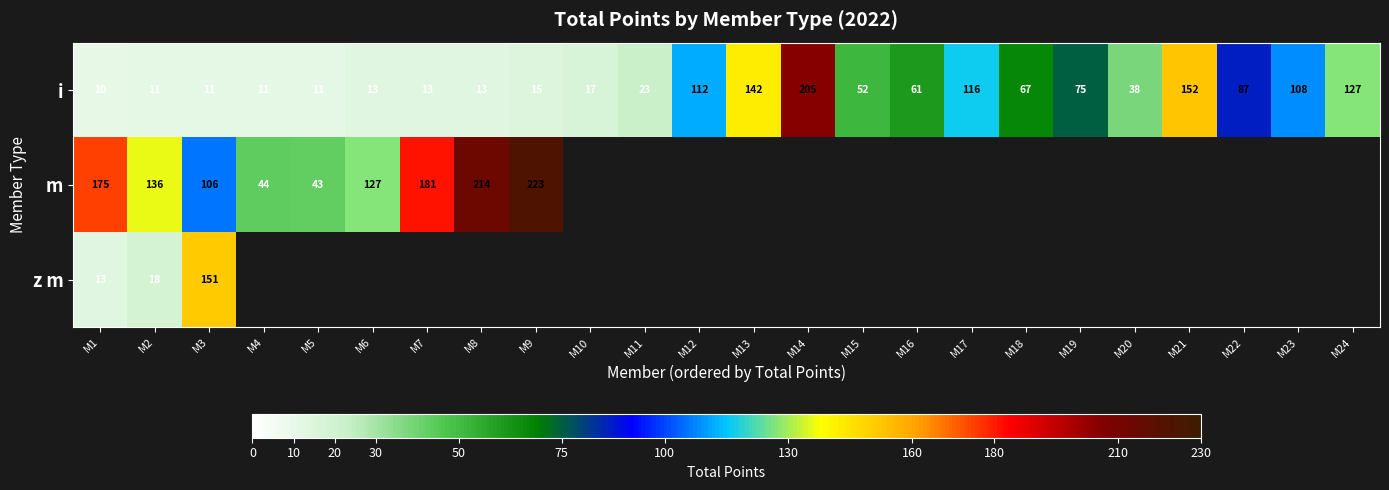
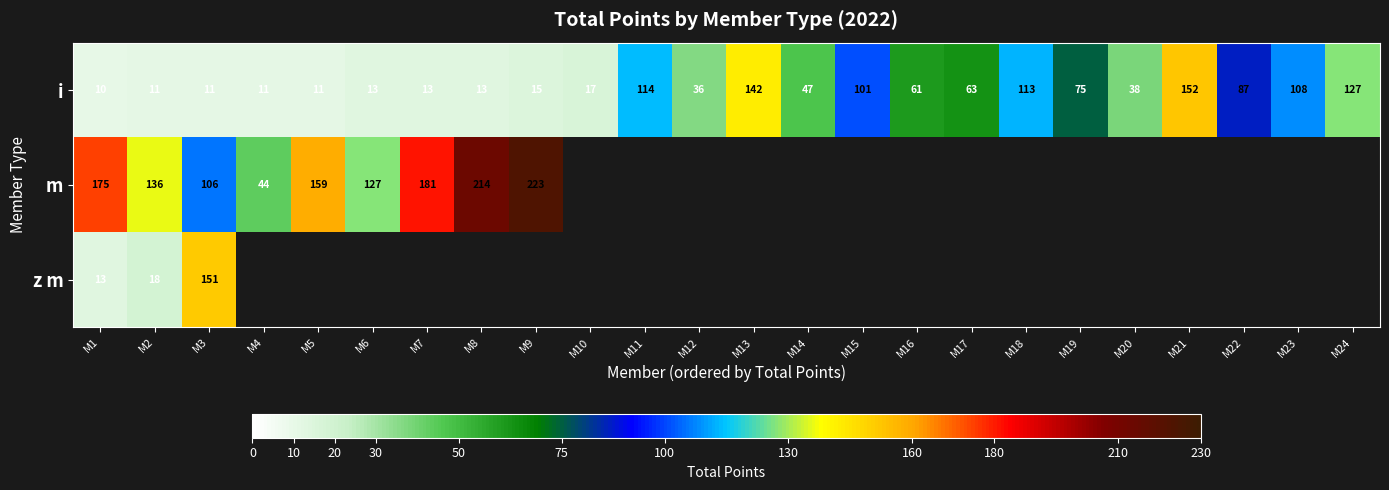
i, M11: 23 -> 114
i, M12: 112 -> 36
i, M14: 205 -> 47
i, M15: 52 -> 101
i, M17: 116 -> 63
i, M18: 67 -> 113
m, M5: 43 -> 159
